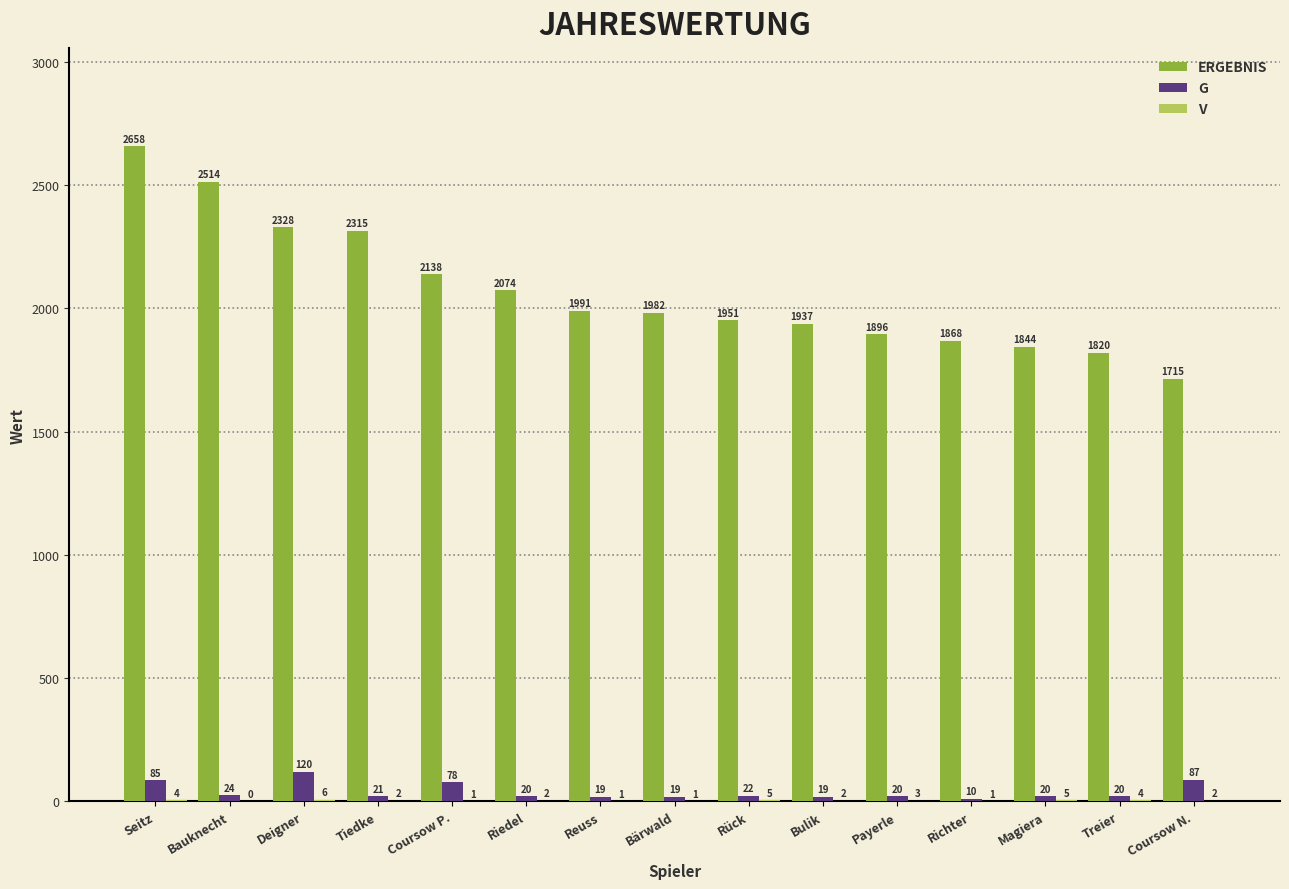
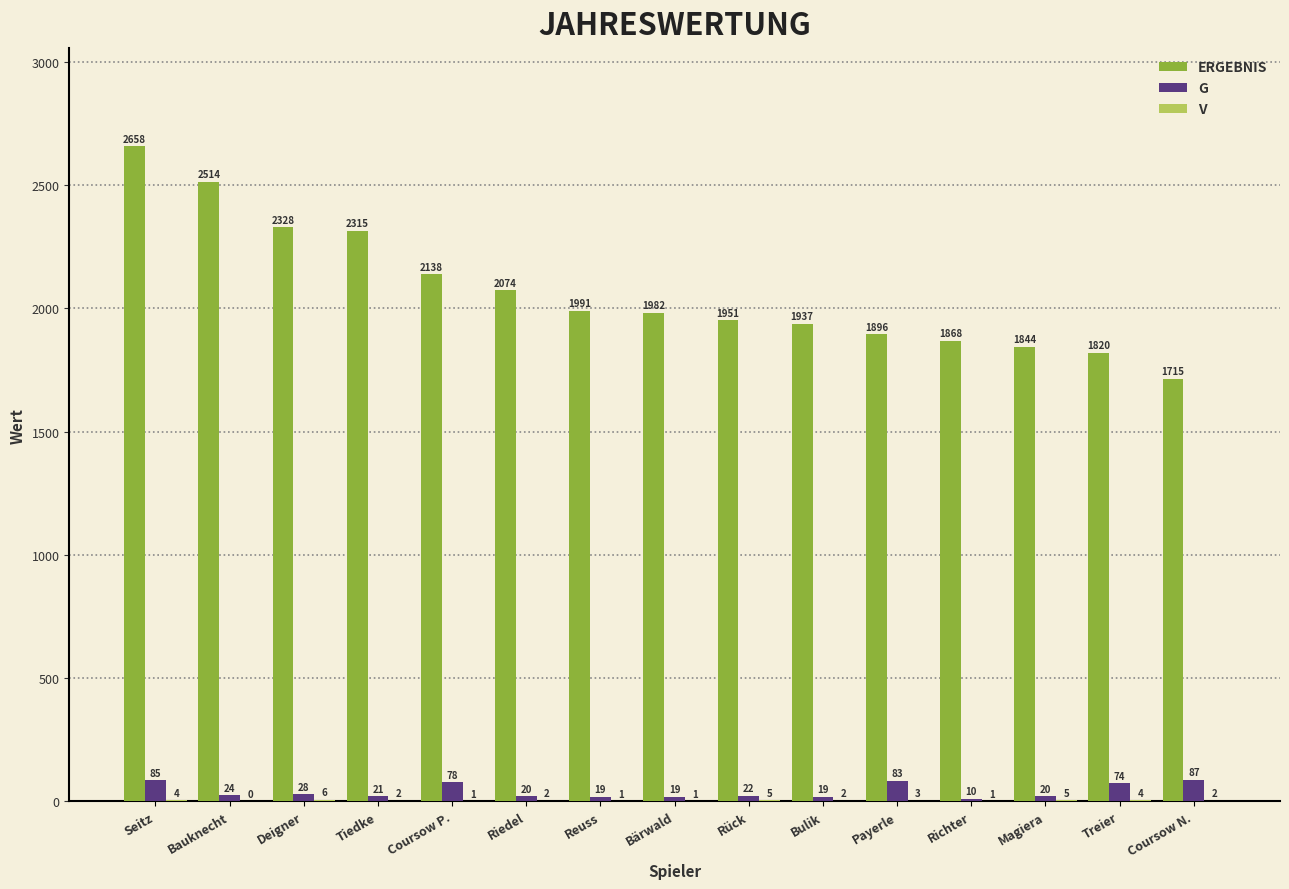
G, Deigner: 120 -> 28
G, Payerle: 20 -> 83
G, Treier: 20 -> 74
